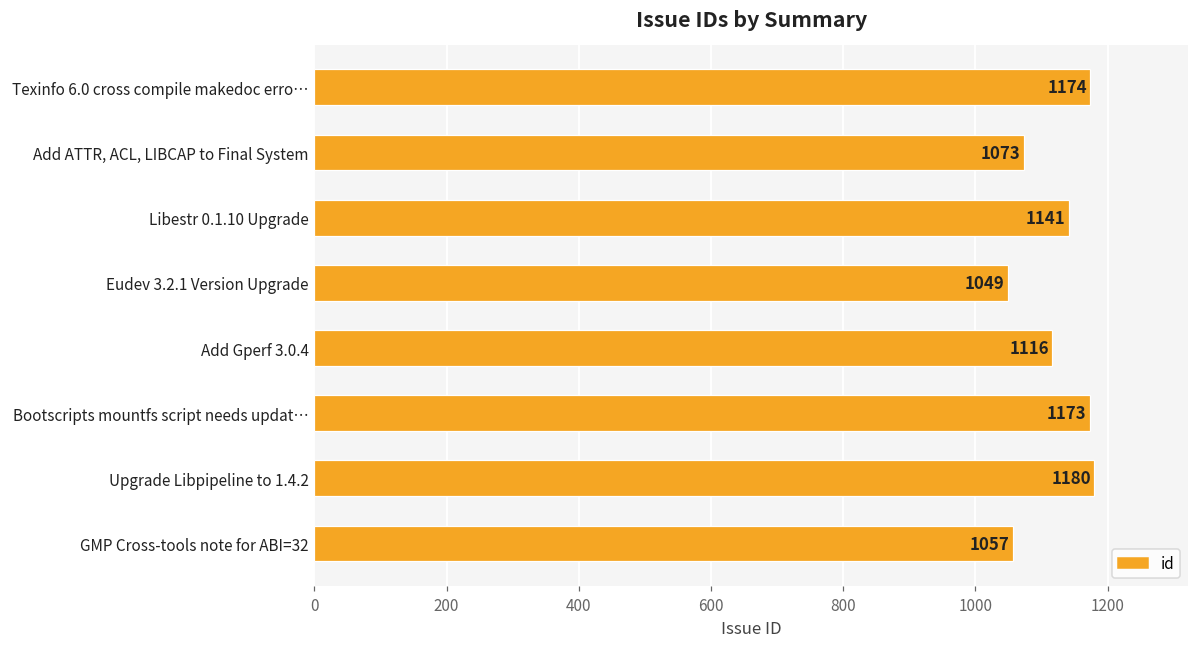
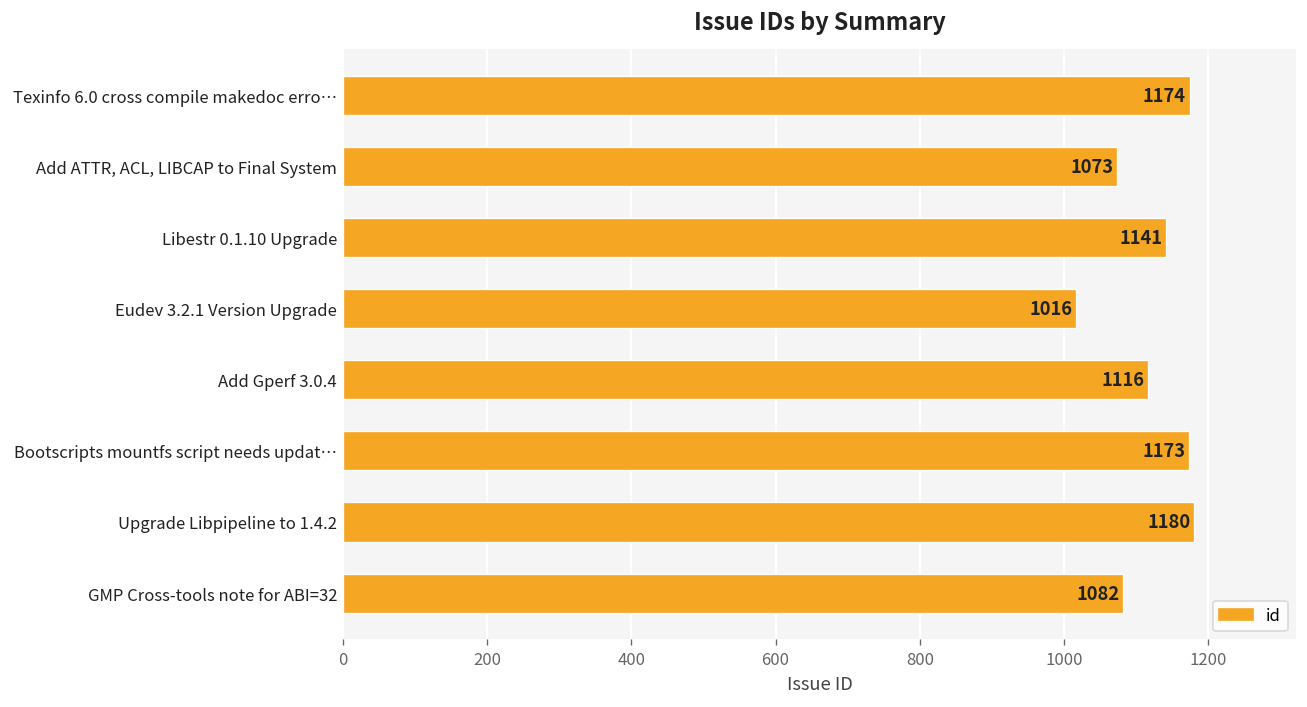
Eudev 3.2.1 Version Upgrade: 1049 -> 1016
GMP Cross-tools note for ABI=32: 1057 -> 1082
